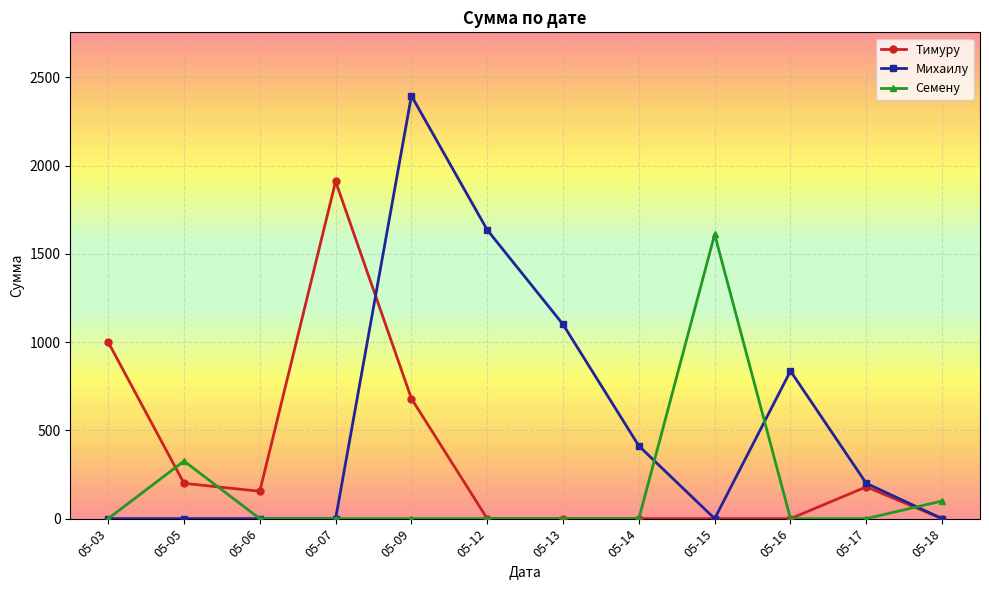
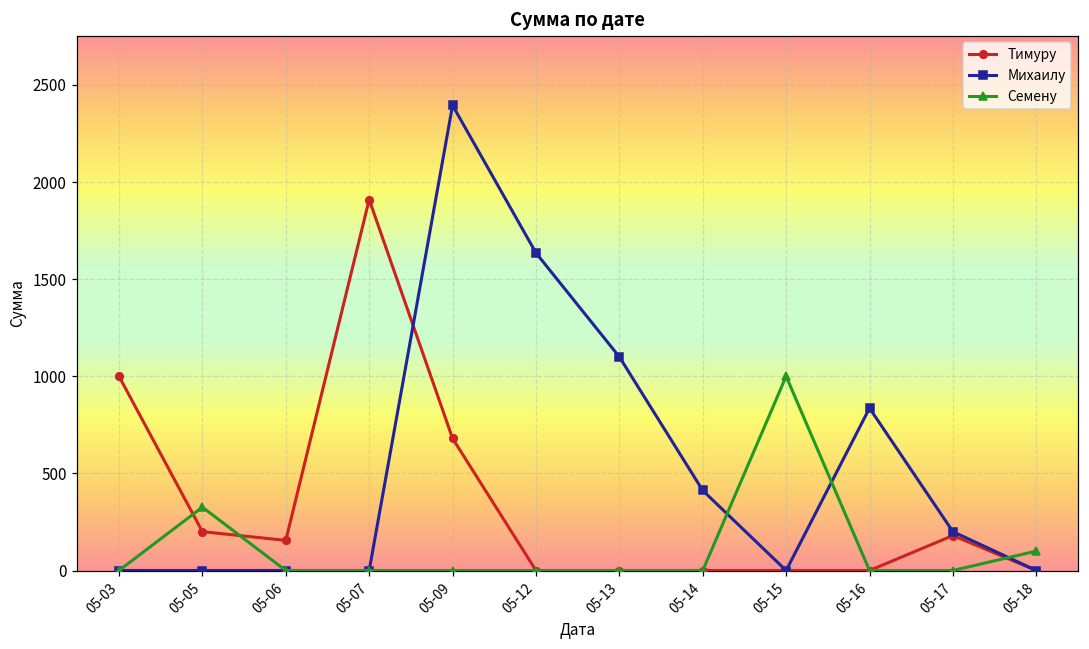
Семену, 05-15: 1610 -> 1000
